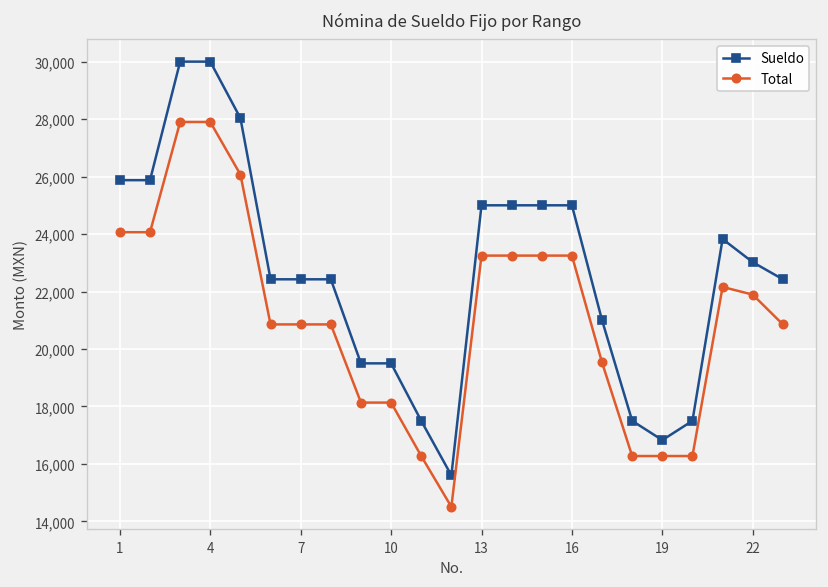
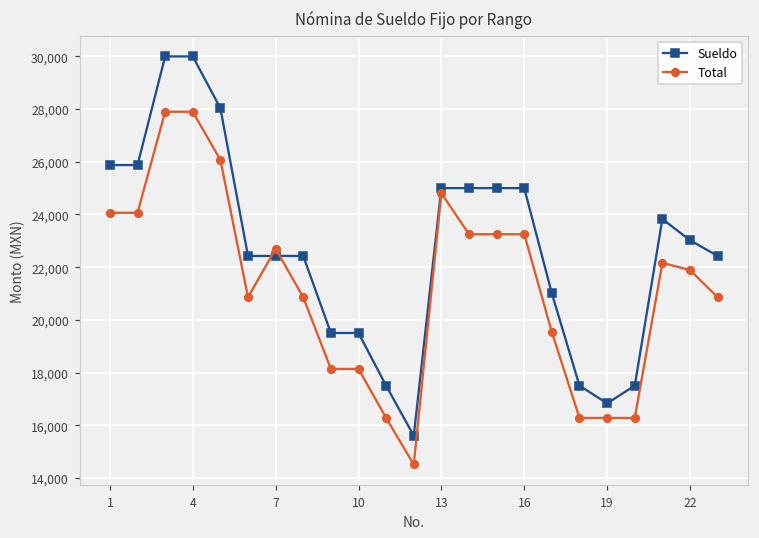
Total, 7: 20,900 -> 22,700
Total, 13: 23,300 -> 24,800
